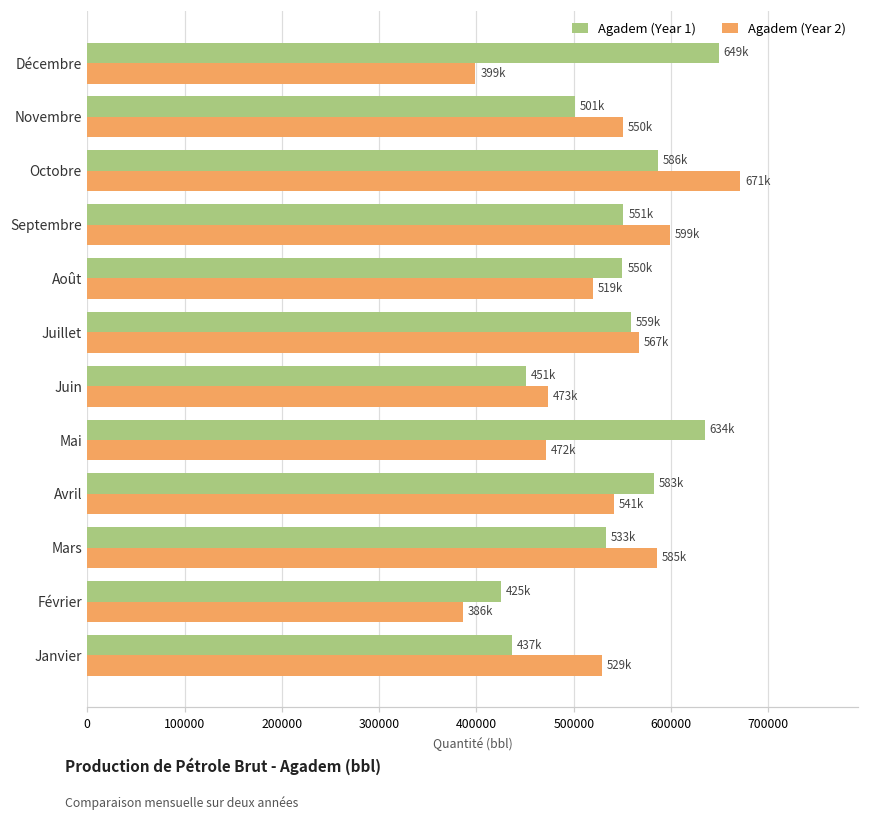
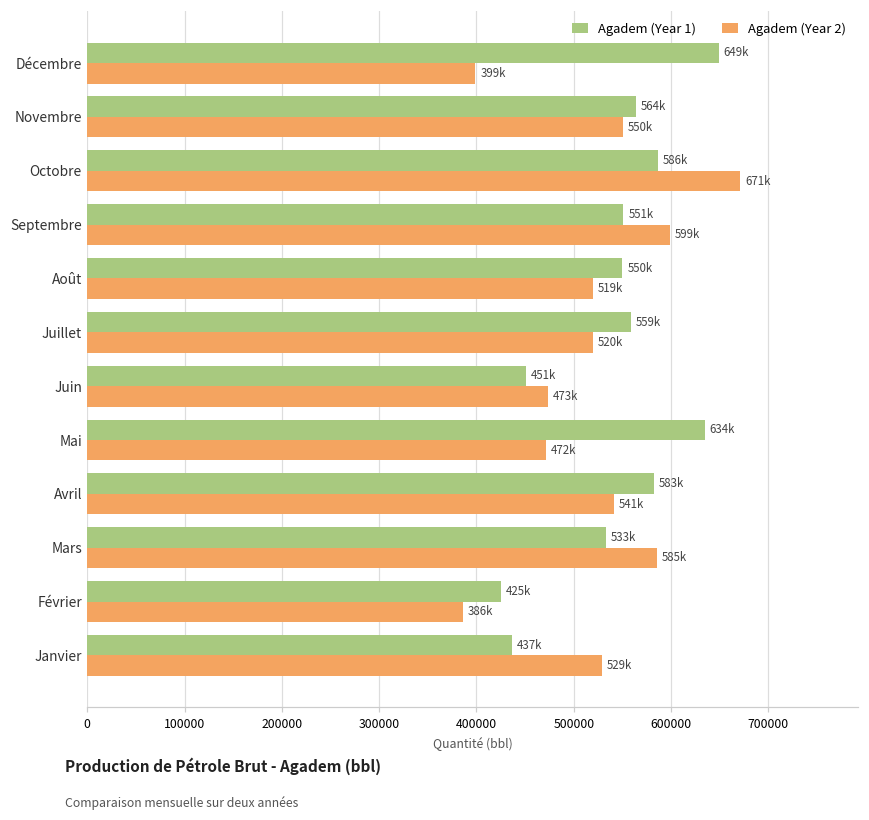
Agadem (Year 1), Novembre: 501k -> 564k
Agadem (Year 2), Juillet: 567k -> 520k
